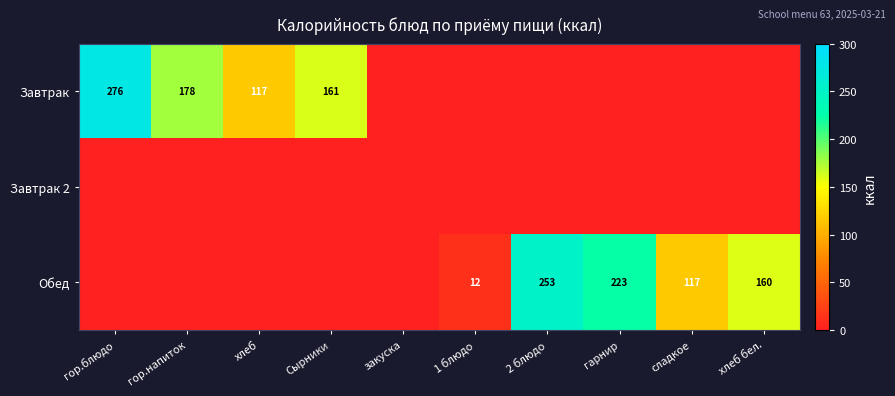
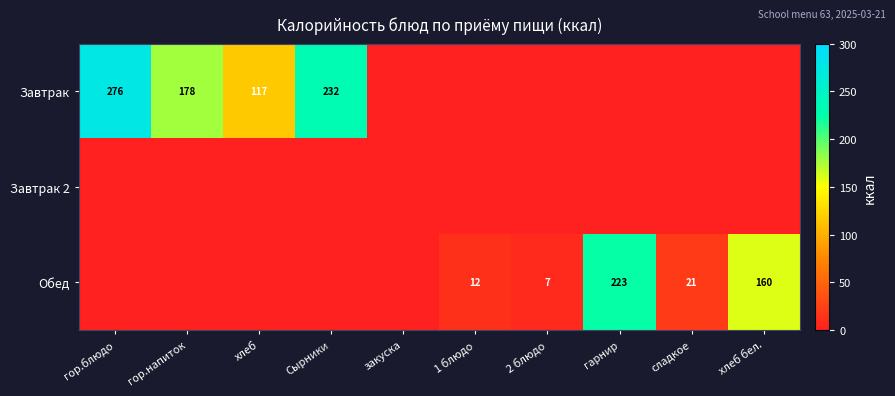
Завтрак, Сырники: 161 -> 232
Обед, 2 блюдо: 253 -> 7
Обед, сладкое: 117 -> 21
